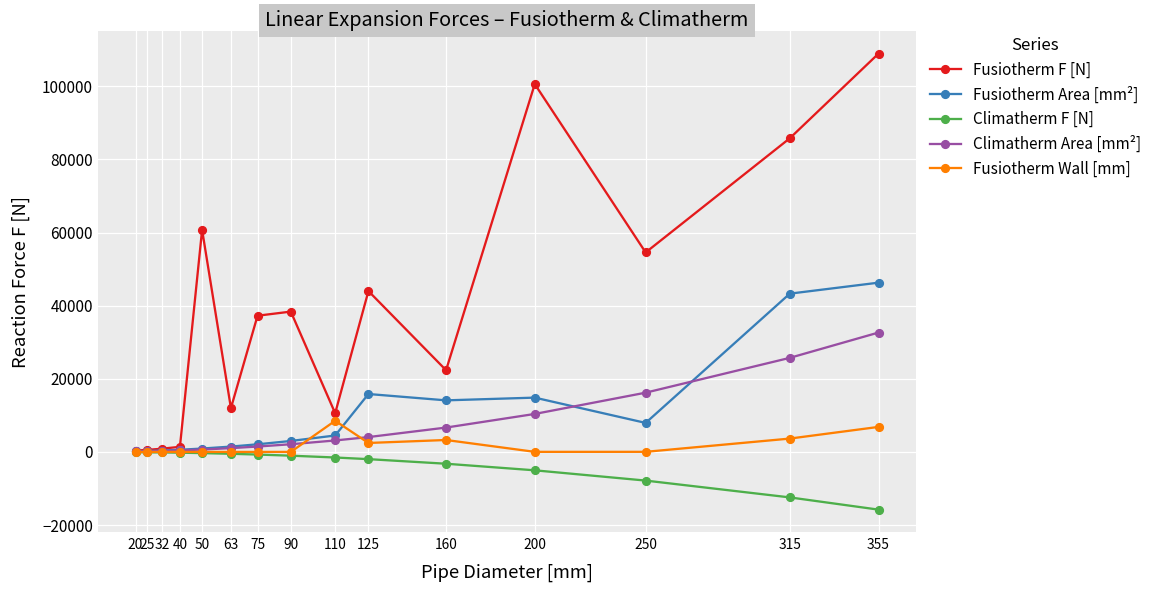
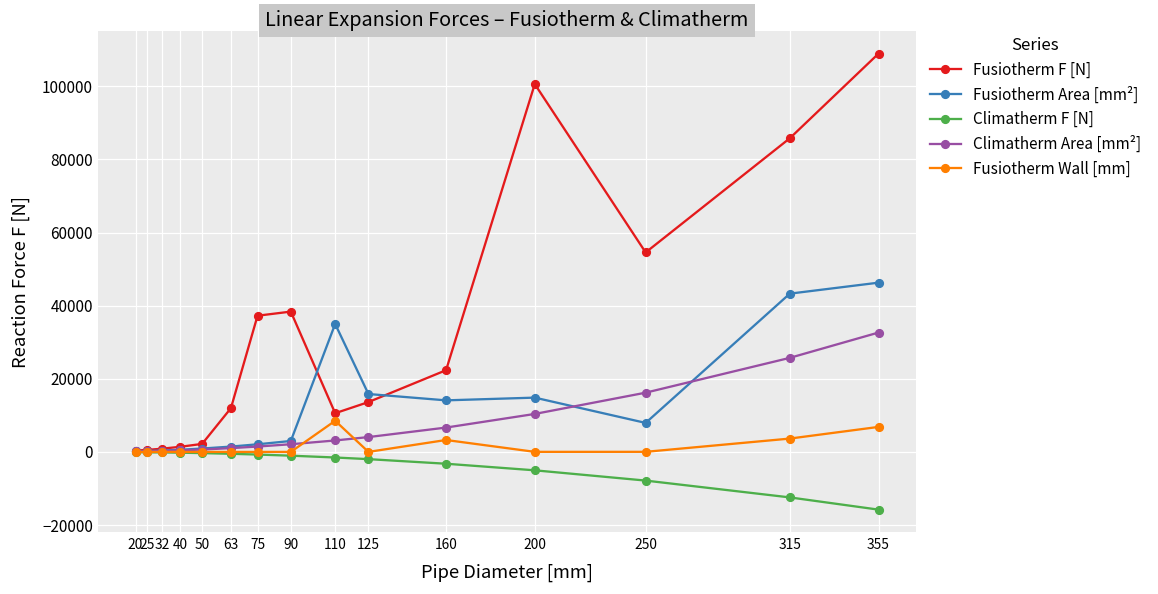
Fusiotherm F [N], 50: 61000 -> 2000
Fusiotherm Area [mm²], 110: 5000 -> 35000
Fusiotherm F [N], 125: 44000 -> 14000
Fusiotherm Wall [mm], 125: 2000 -> 0
